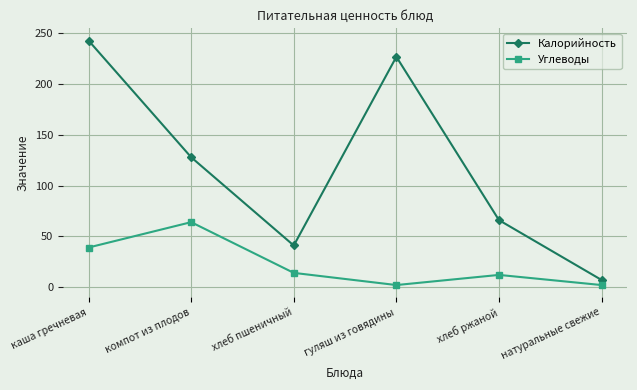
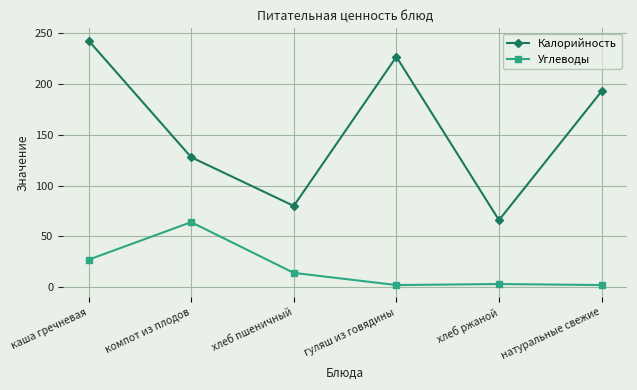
Углеводы, каша гречневая: 39 -> 27
Калорийность, хлеб пшеничный: 41 -> 80
Углеводы, хлеб ржаной: 12 -> 3
Калорийность, натуральные свежие: 7 -> 193
